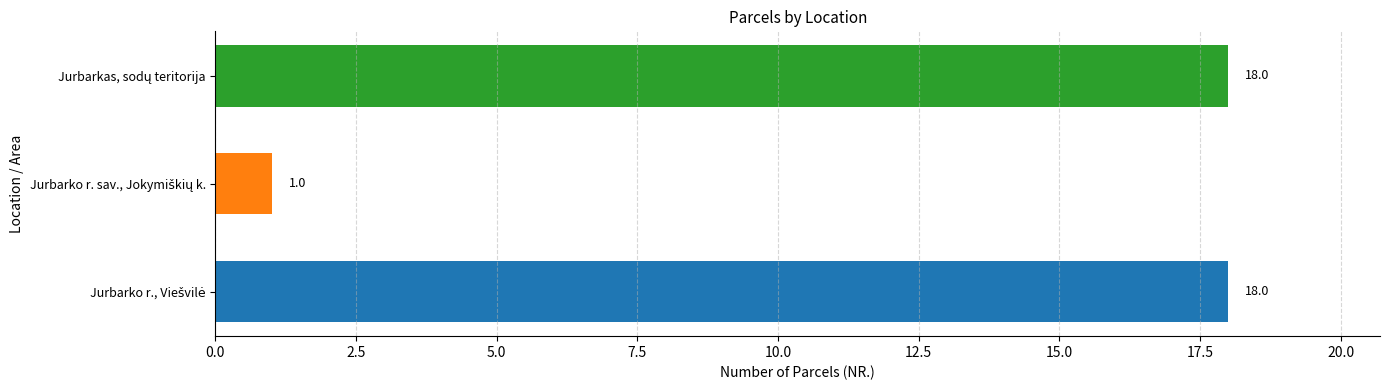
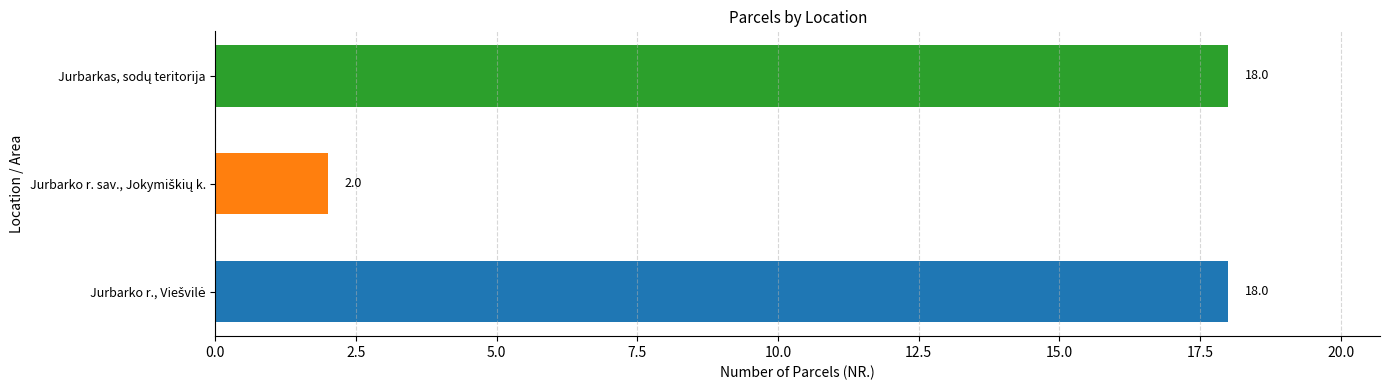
Jurbarko r. sav., Jokymiškių k.: 1.0 -> 2.0
